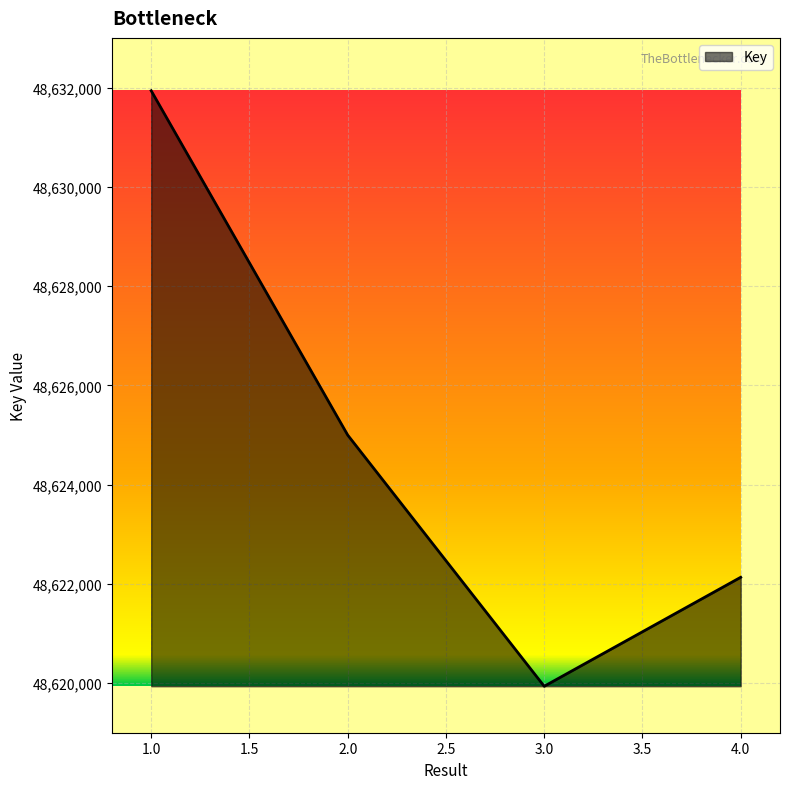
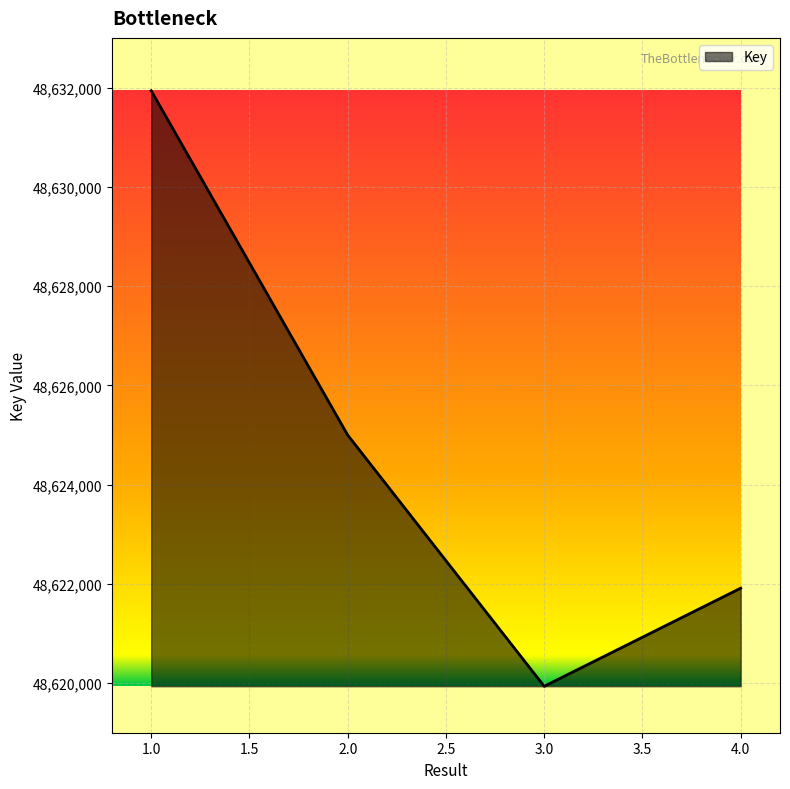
4.0: 48,622,100 -> 48,621,900
